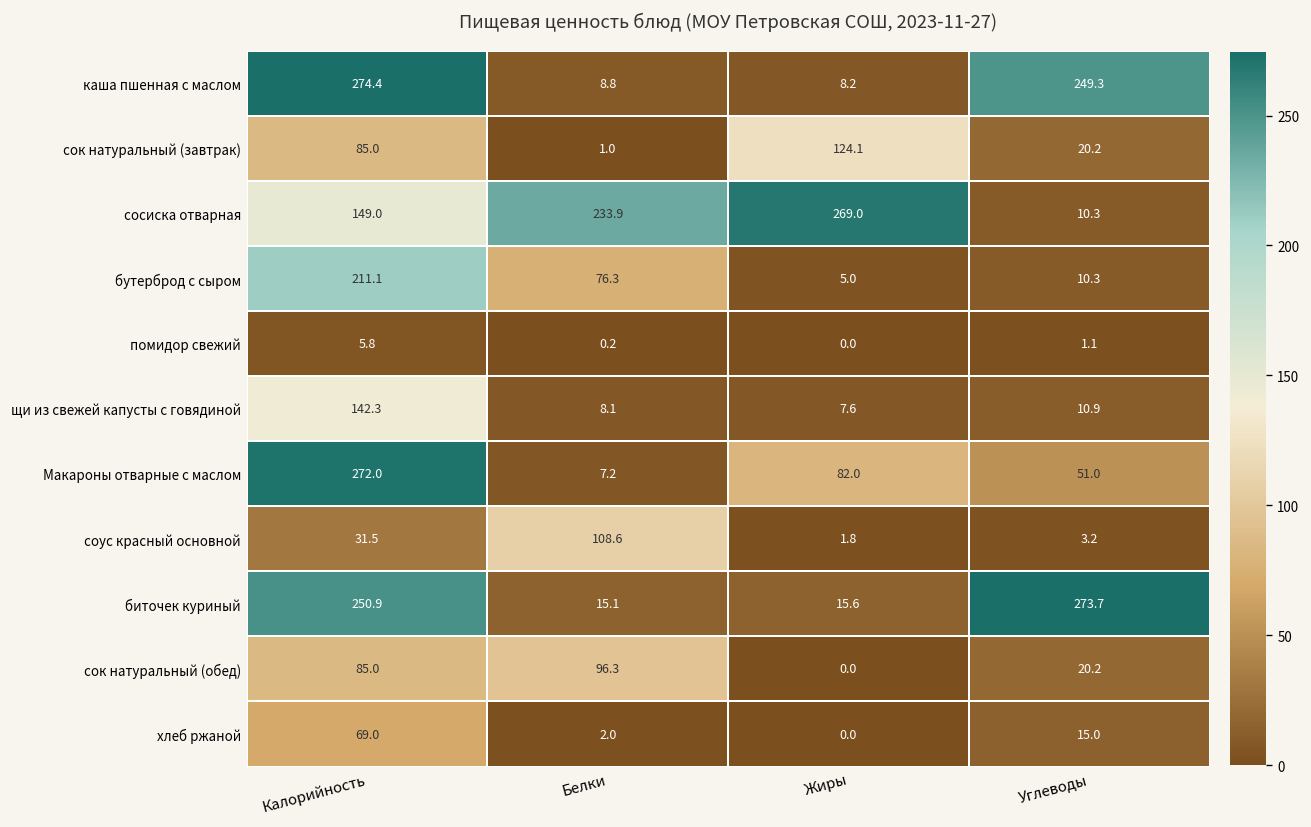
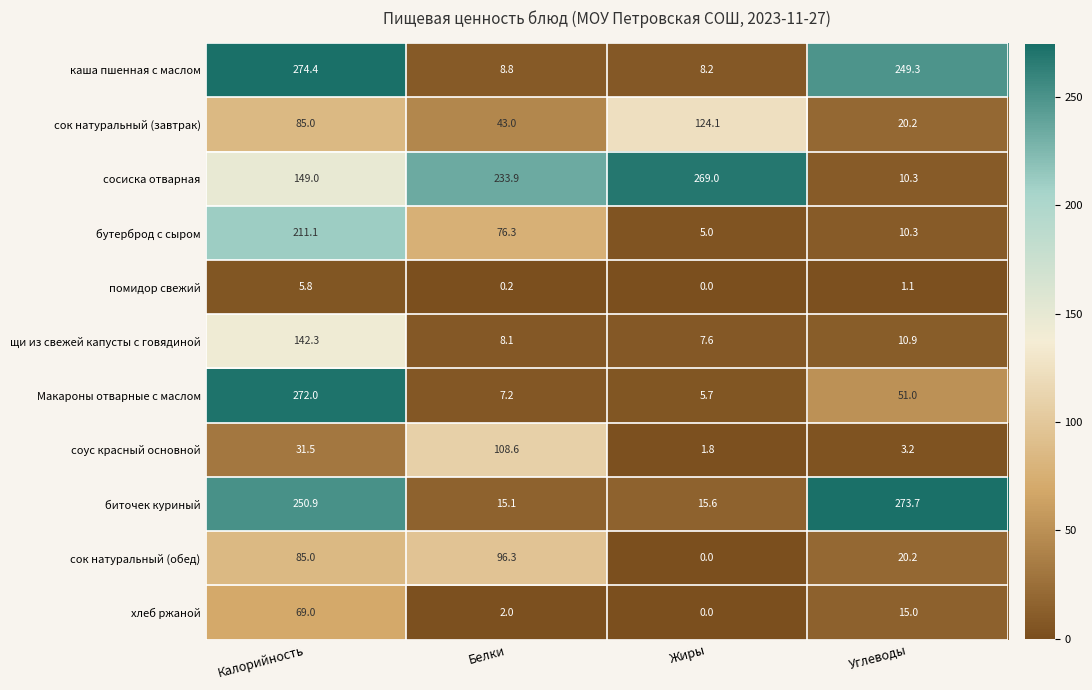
сок натуральный (завтрак), Белки: 1.0 -> 43.0
Макароны отварные с маслом, Жиры: 82.0 -> 5.7
